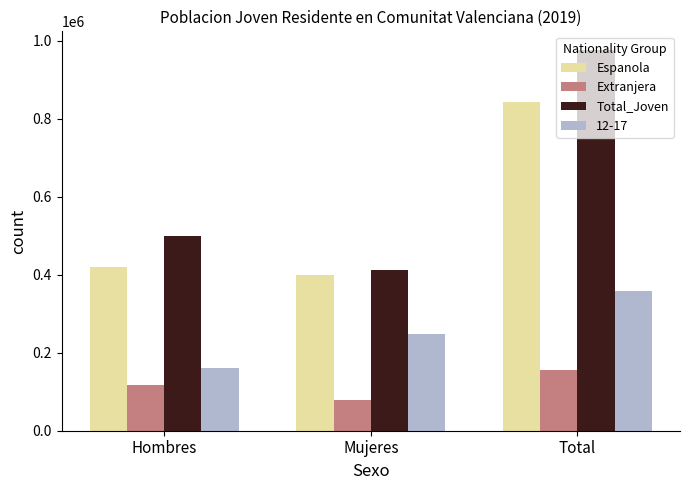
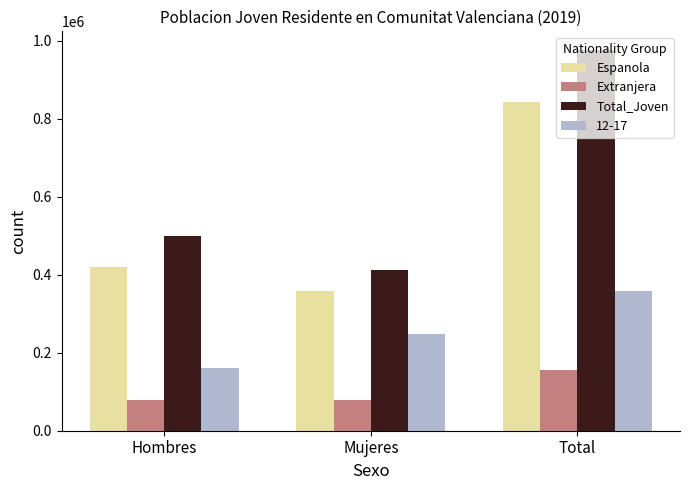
Extranjera, Hombres: 120000 -> 80000
Espanola, Mujeres: 400000 -> 360000
